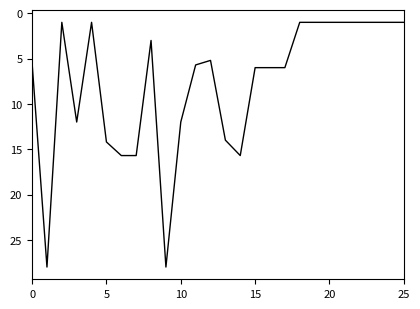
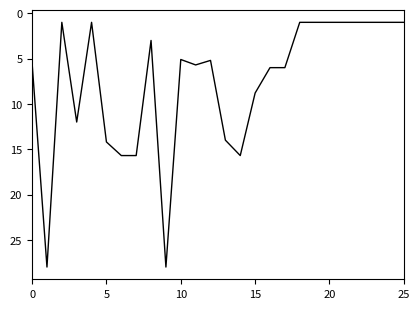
10: 12 -> 5
15: 6 -> 9
